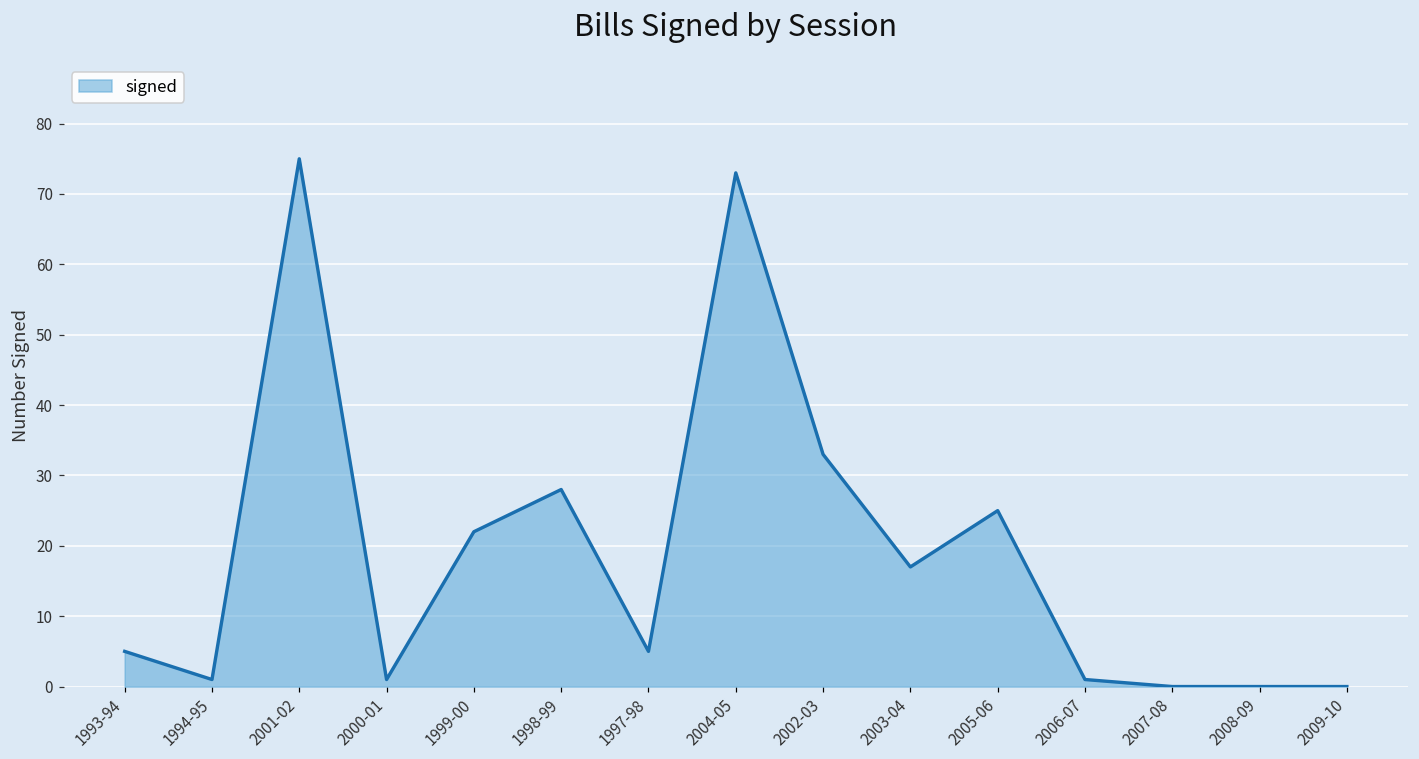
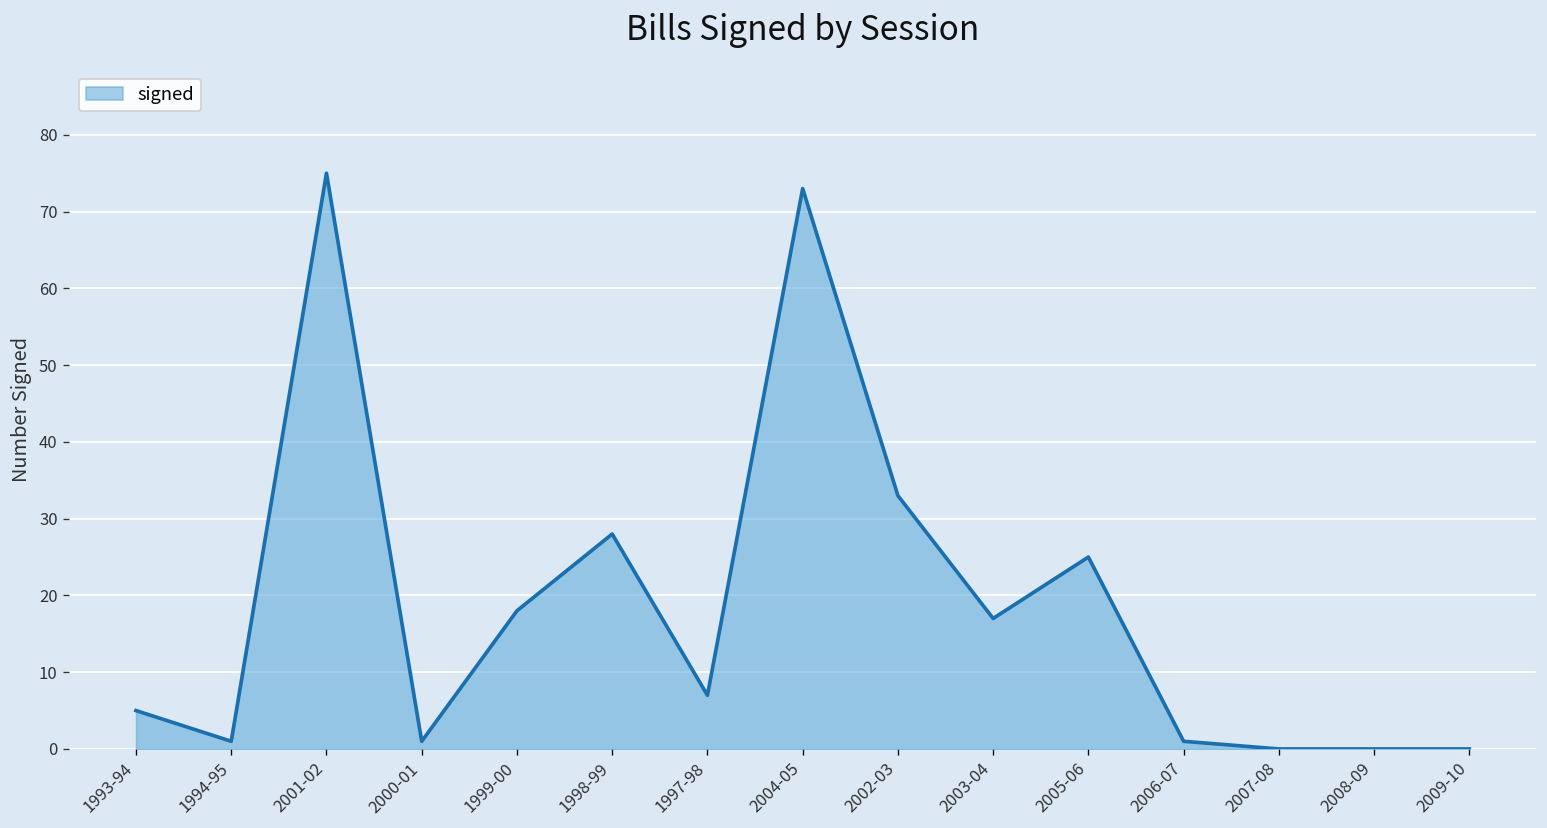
1999-00: 22 -> 18
1997-98: 5 -> 7
